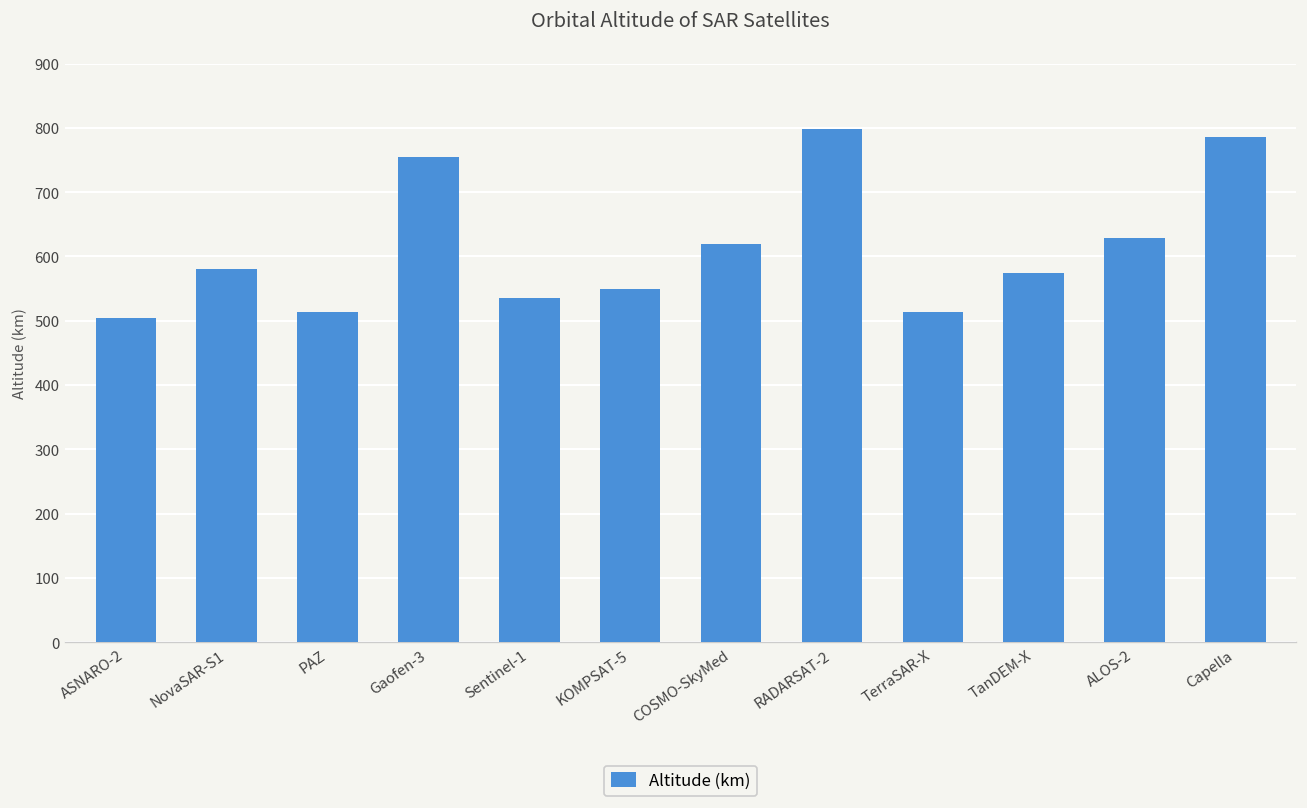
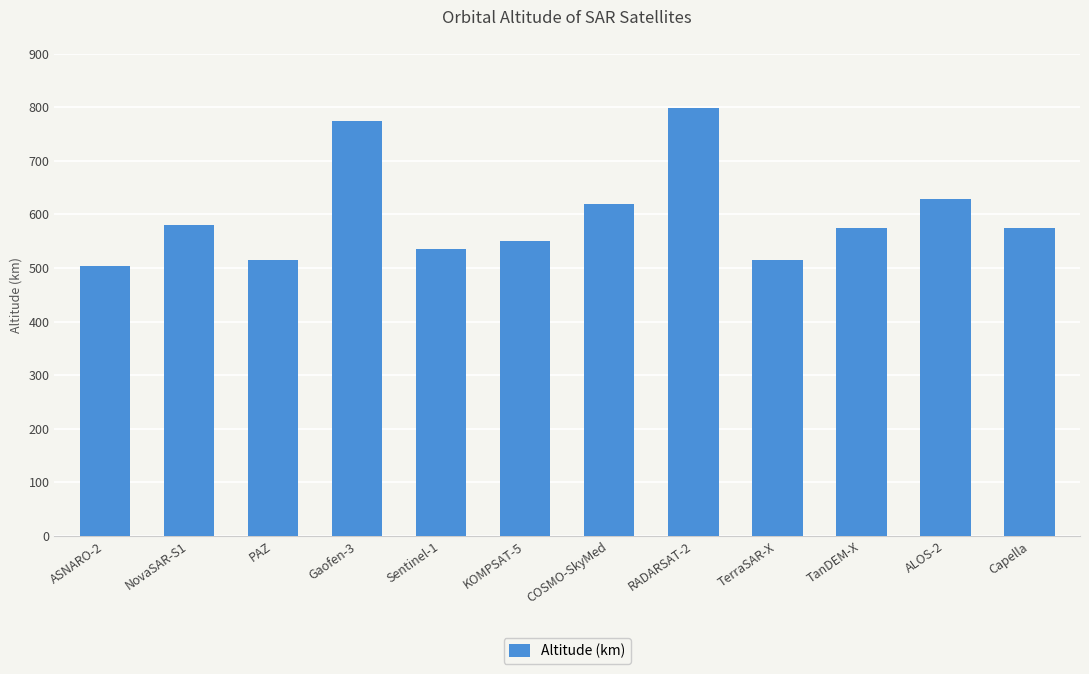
Gaofen-3: 760 -> 770
Capella: 790 -> 580
